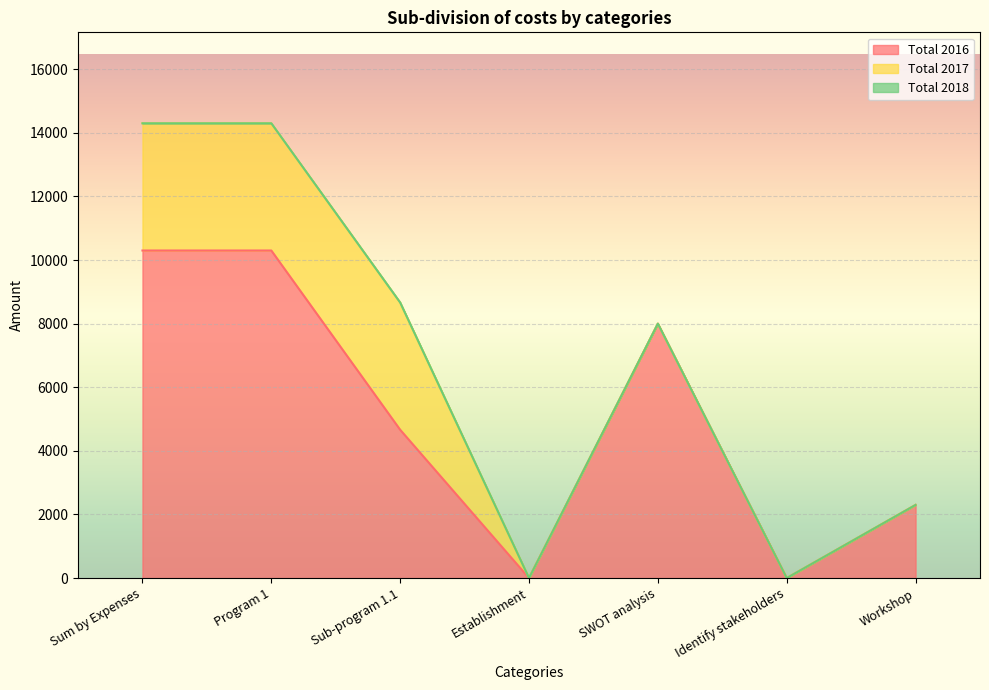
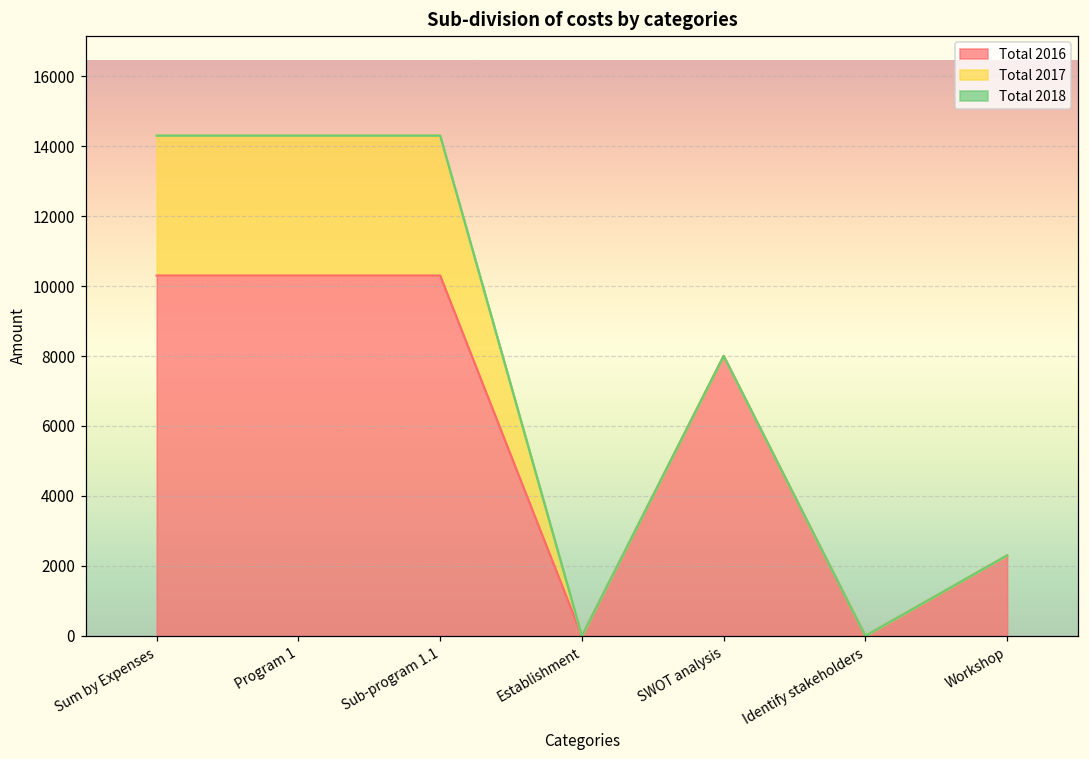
Total 2016, Sub-program 1.1: 4700 -> 10300
